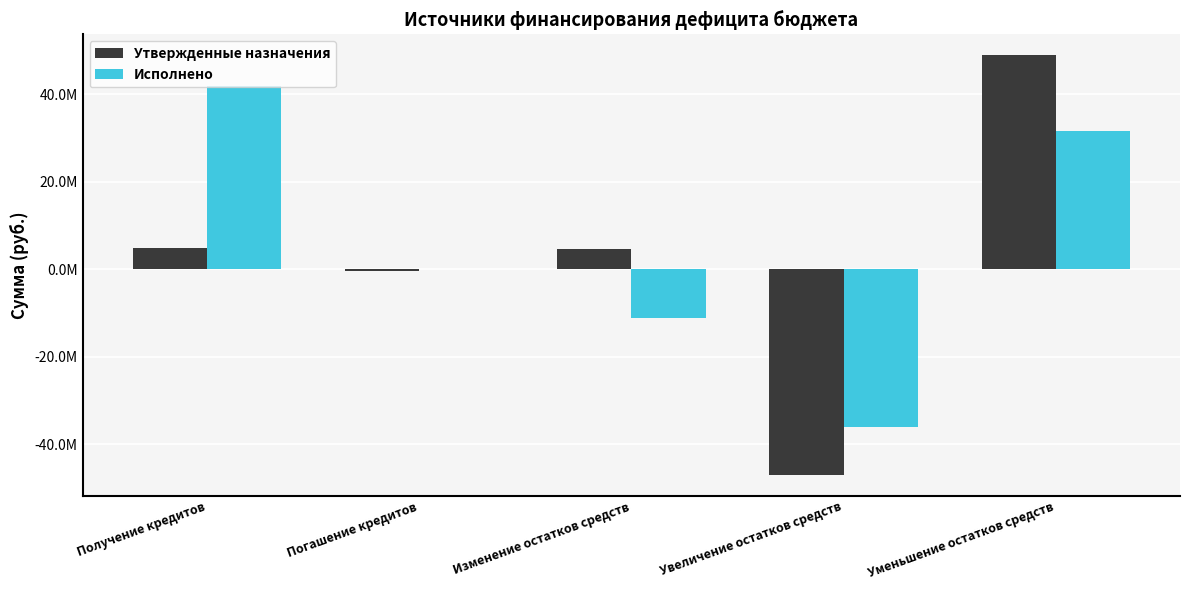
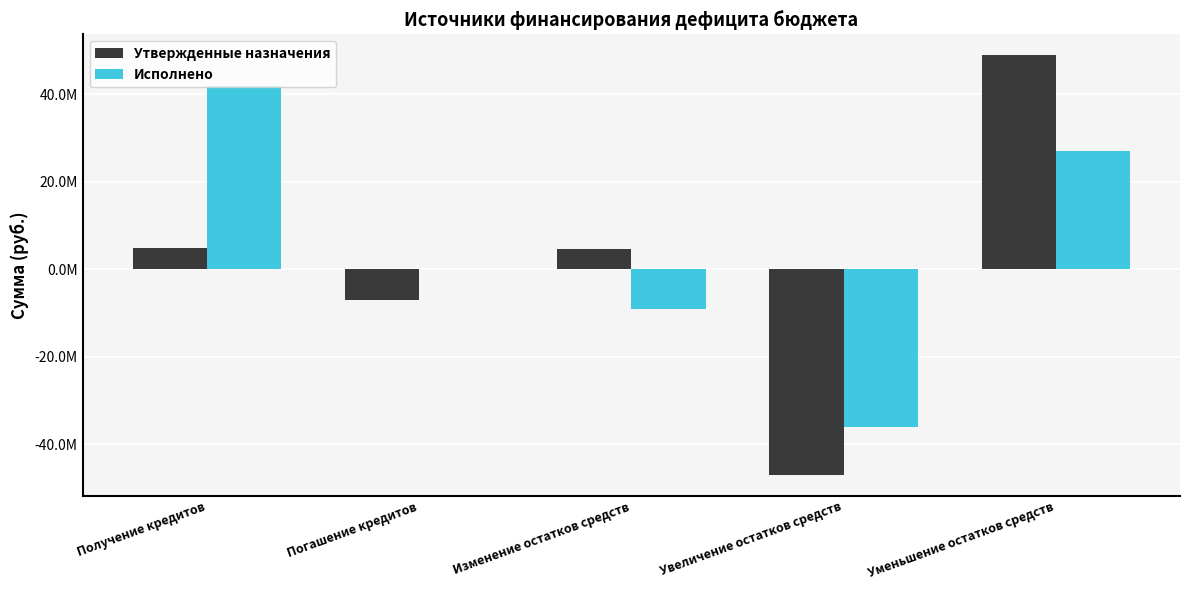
Утвержденные назначения, Погашение кредитов: -1000000 -> -7000000
Исполнено, Изменение остатков средств: -11000000 -> -9000000
Исполнено, Уменьшение остатков средств: 32000000 -> 27000000
